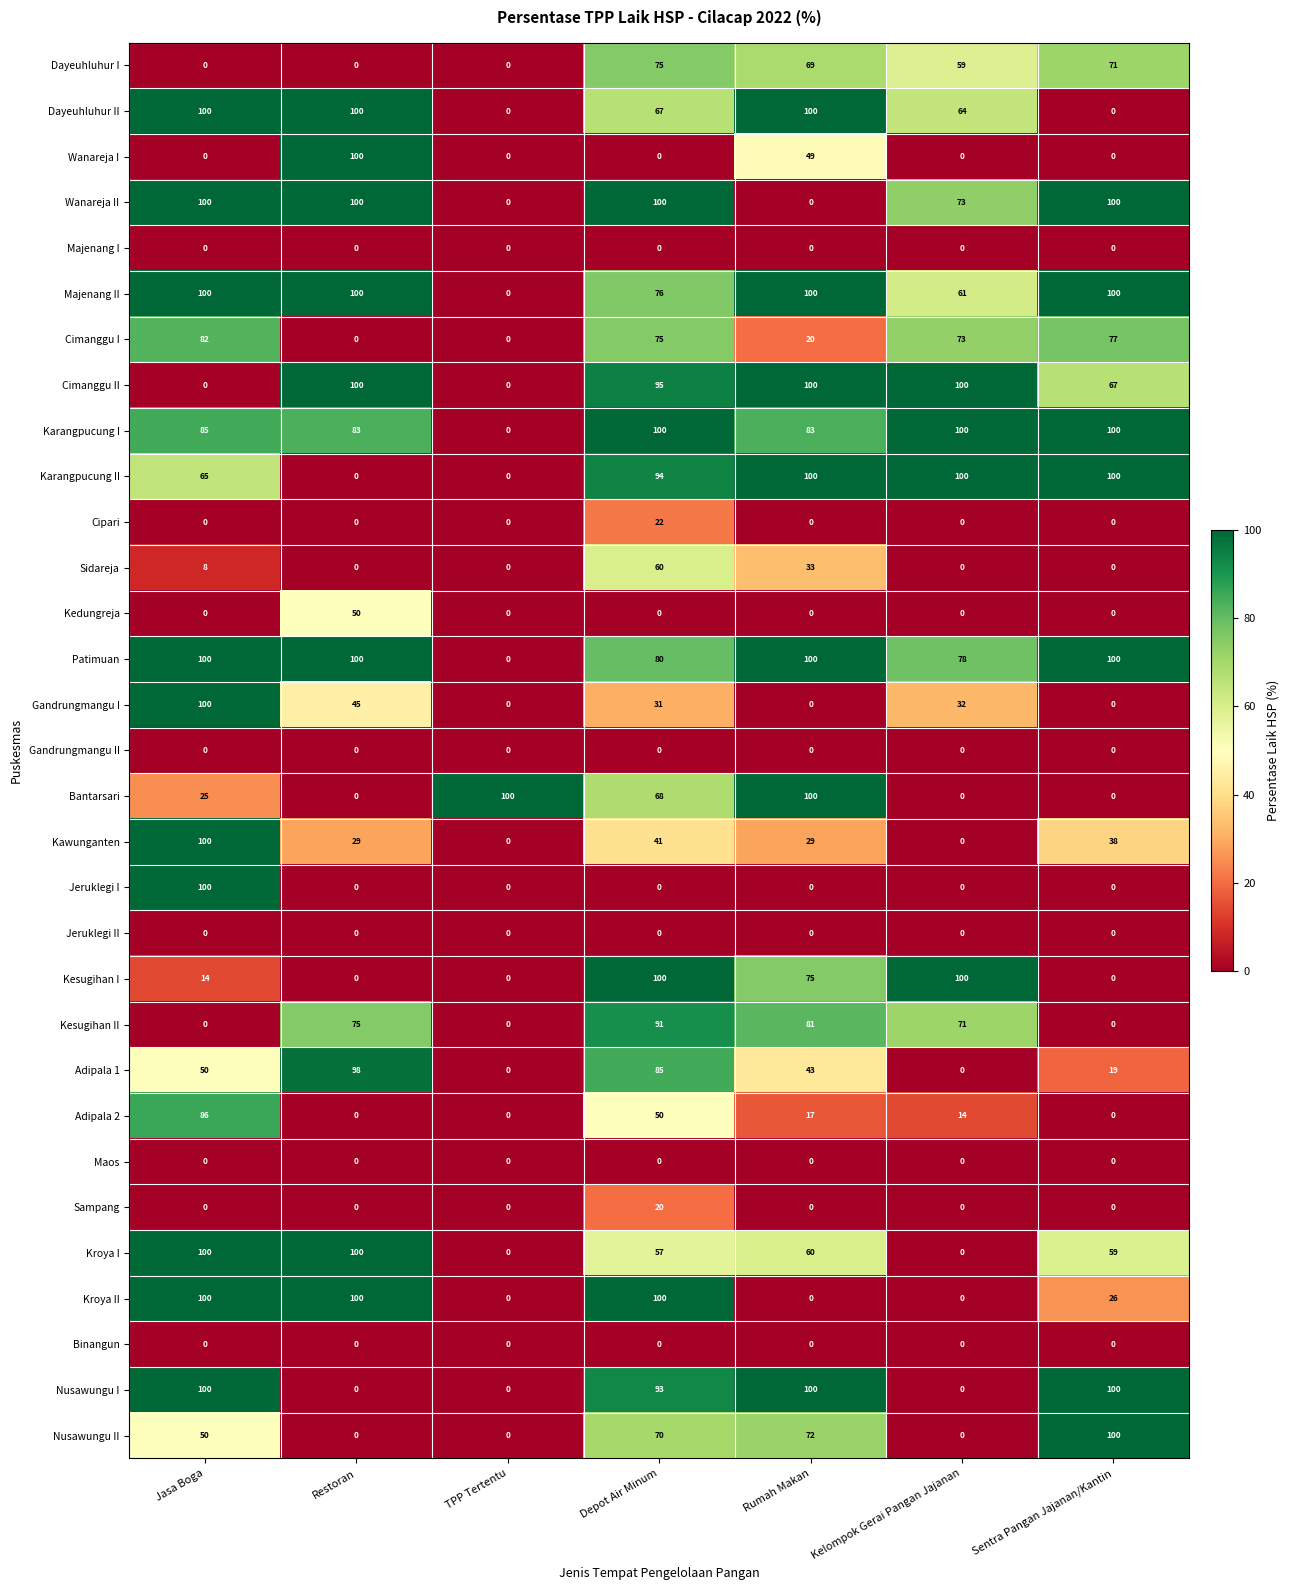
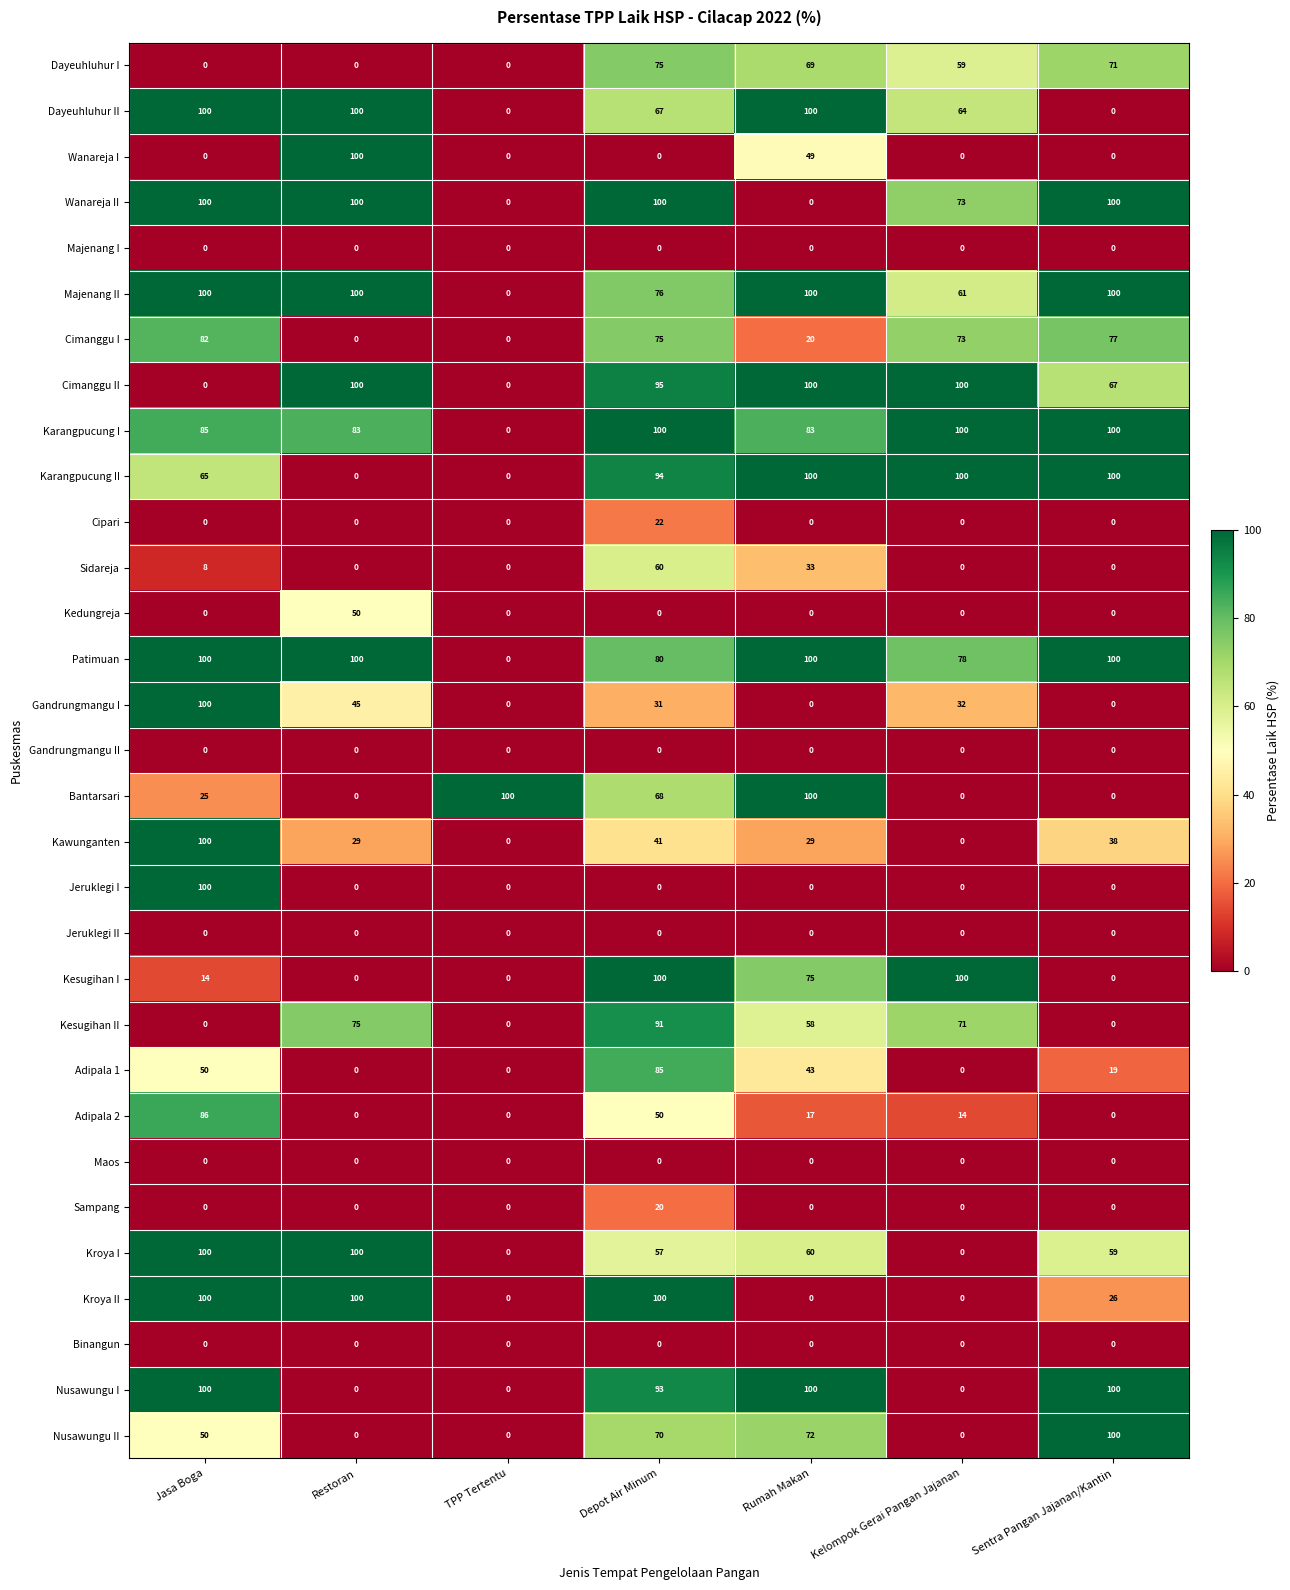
Kesugihan II, Rumah Makan: 81 -> 58
Adipala 1, Restoran: 98 -> 0
